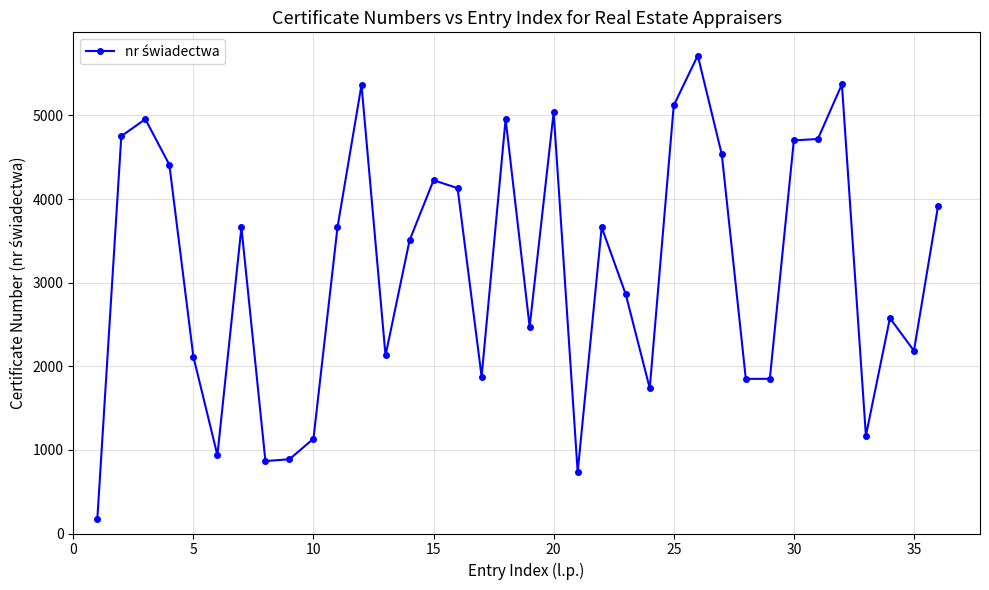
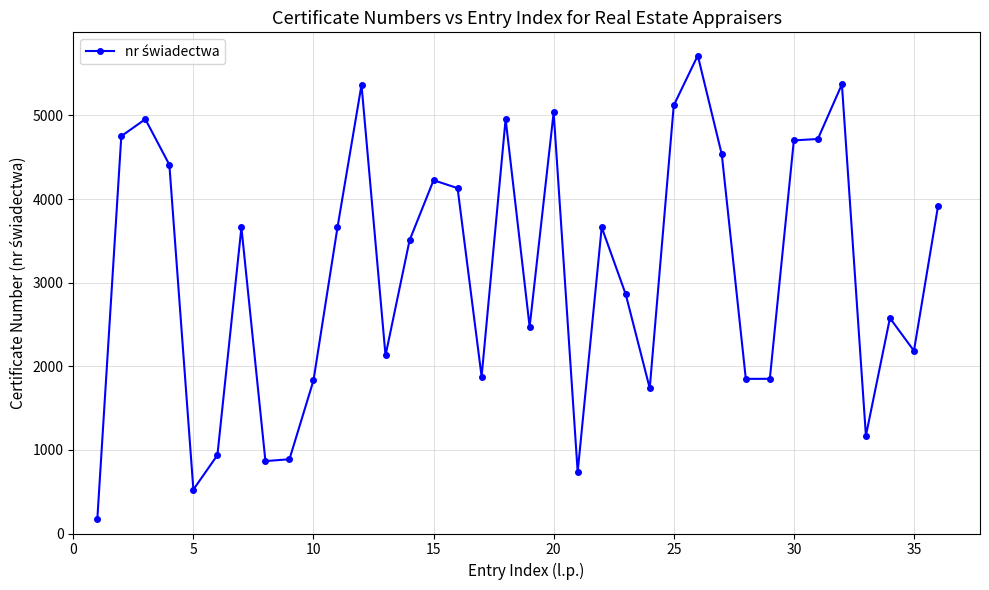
5: 2100 -> 500
10: 1100 -> 1800
